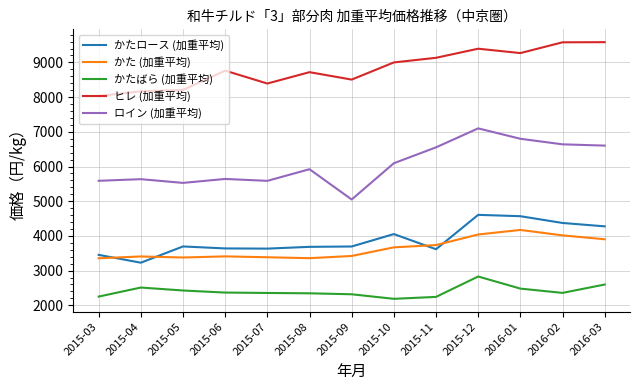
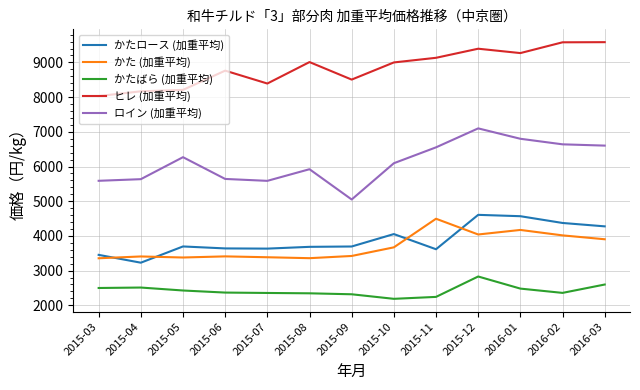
かたばら (加重平均), 2015-03: 2300 -> 2500
ロイン (加重平均), 2015-05: 5500 -> 6300
ヒレ (加重平均), 2015-08: 8700 -> 9000
かた (加重平均), 2015-11: 3700 -> 4500
